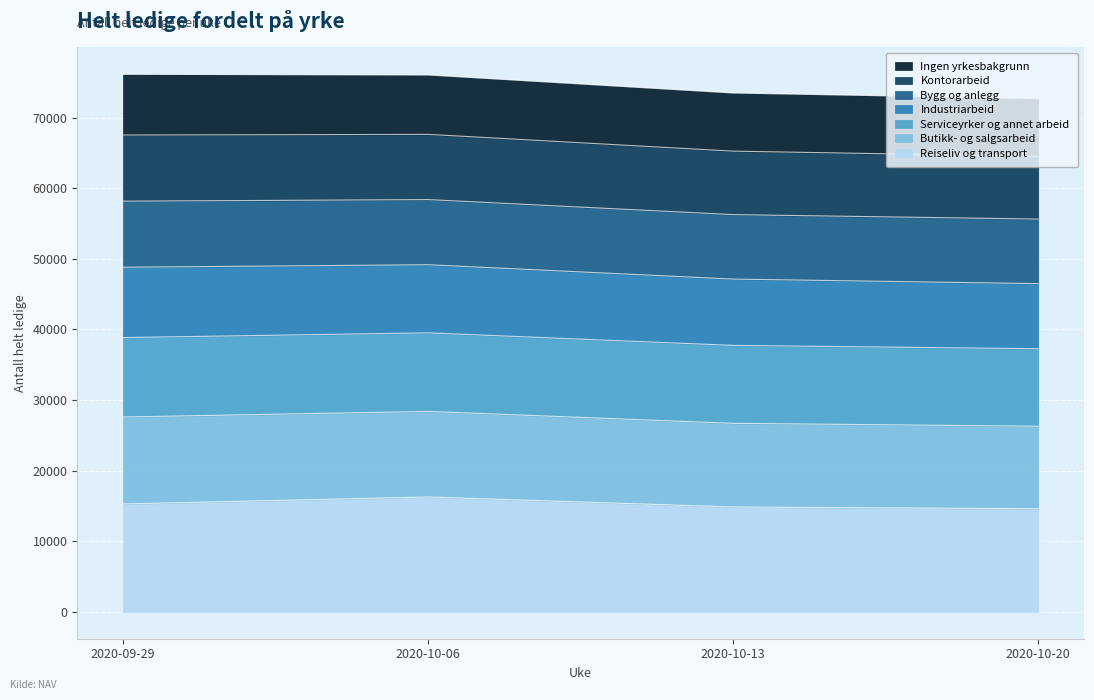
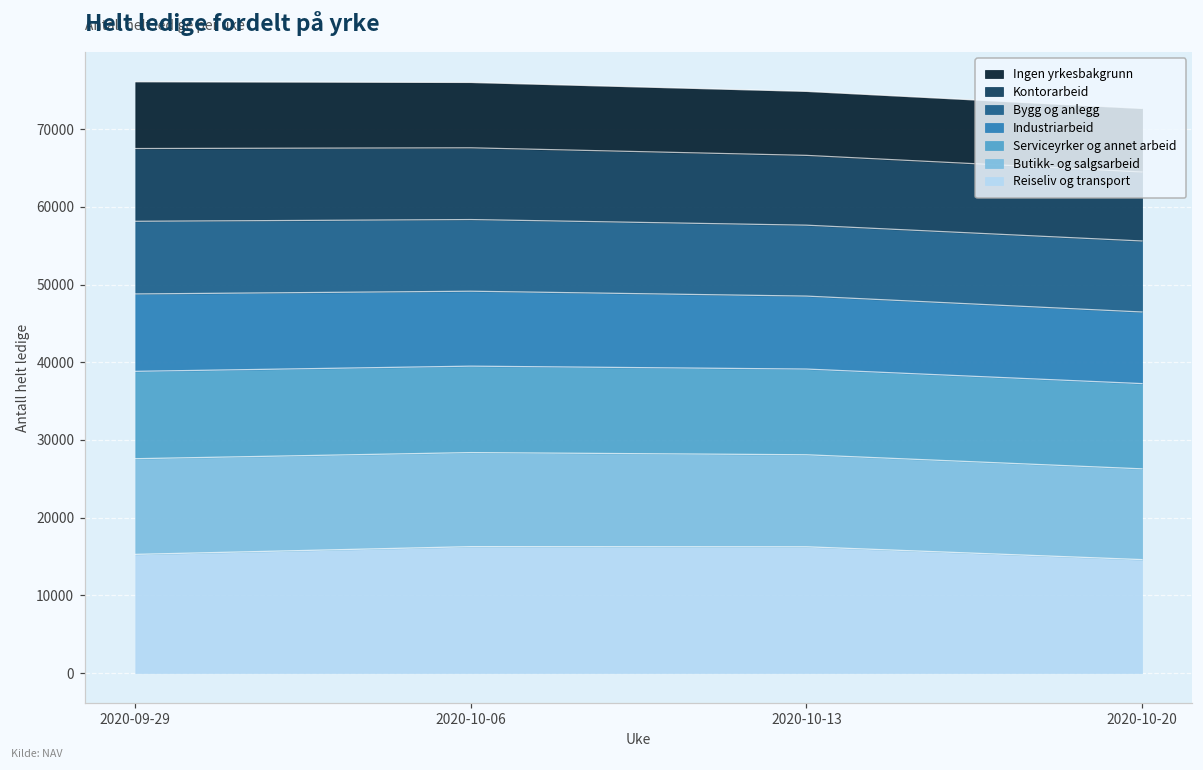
Reiseliv og transport, 2020-10-13: 15000 -> 16000
